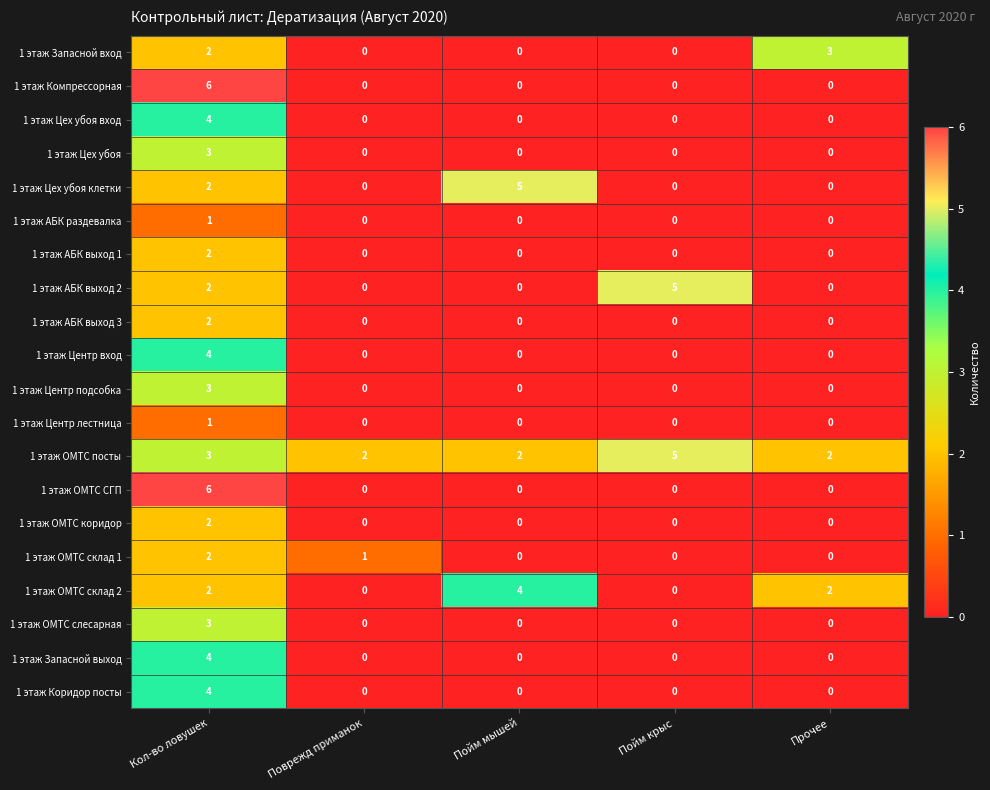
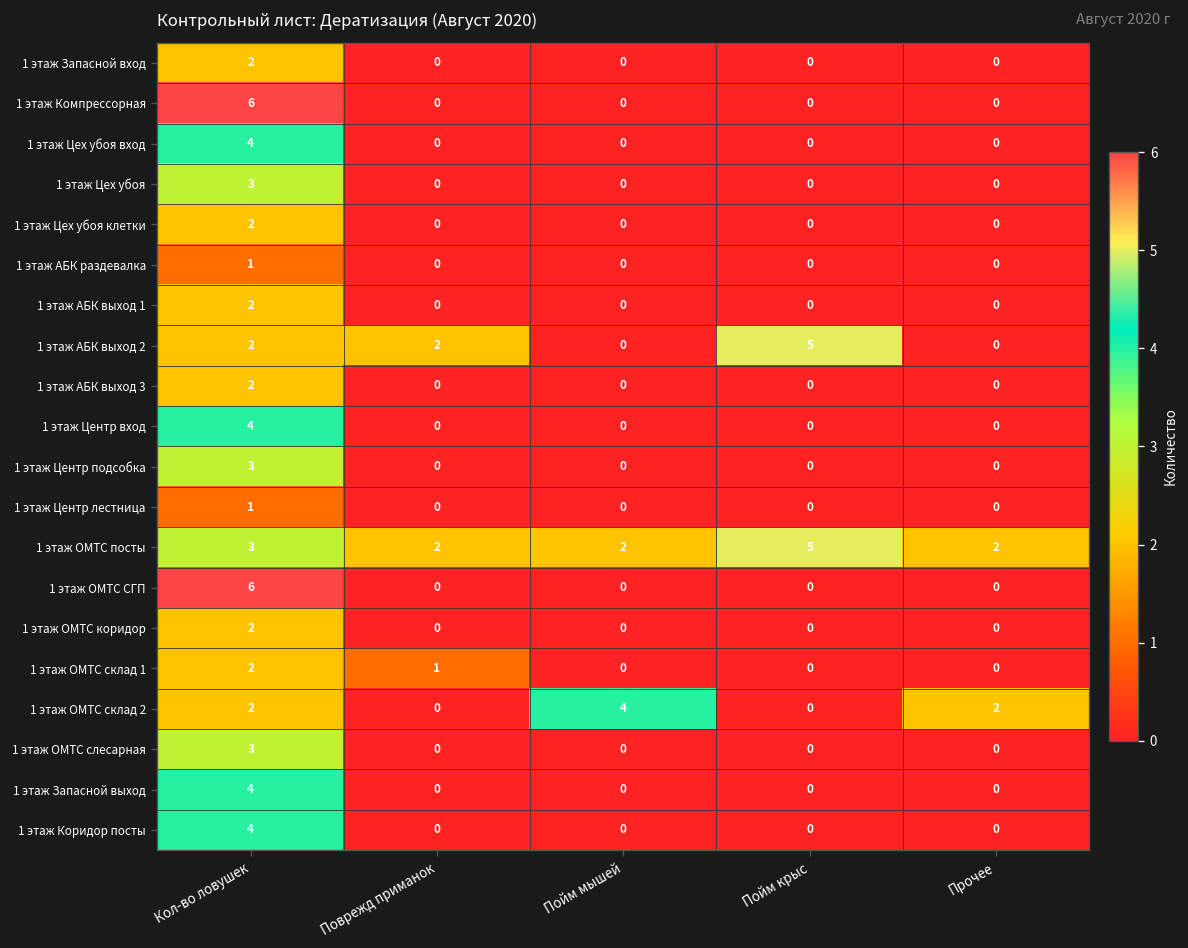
1 этаж Запасной вход, Прочее: 3 -> 0
1 этаж Цех убоя клетки, Пойм мышей: 5 -> 0
1 этаж АБК выход 2, Поврежд приманок: 0 -> 2
